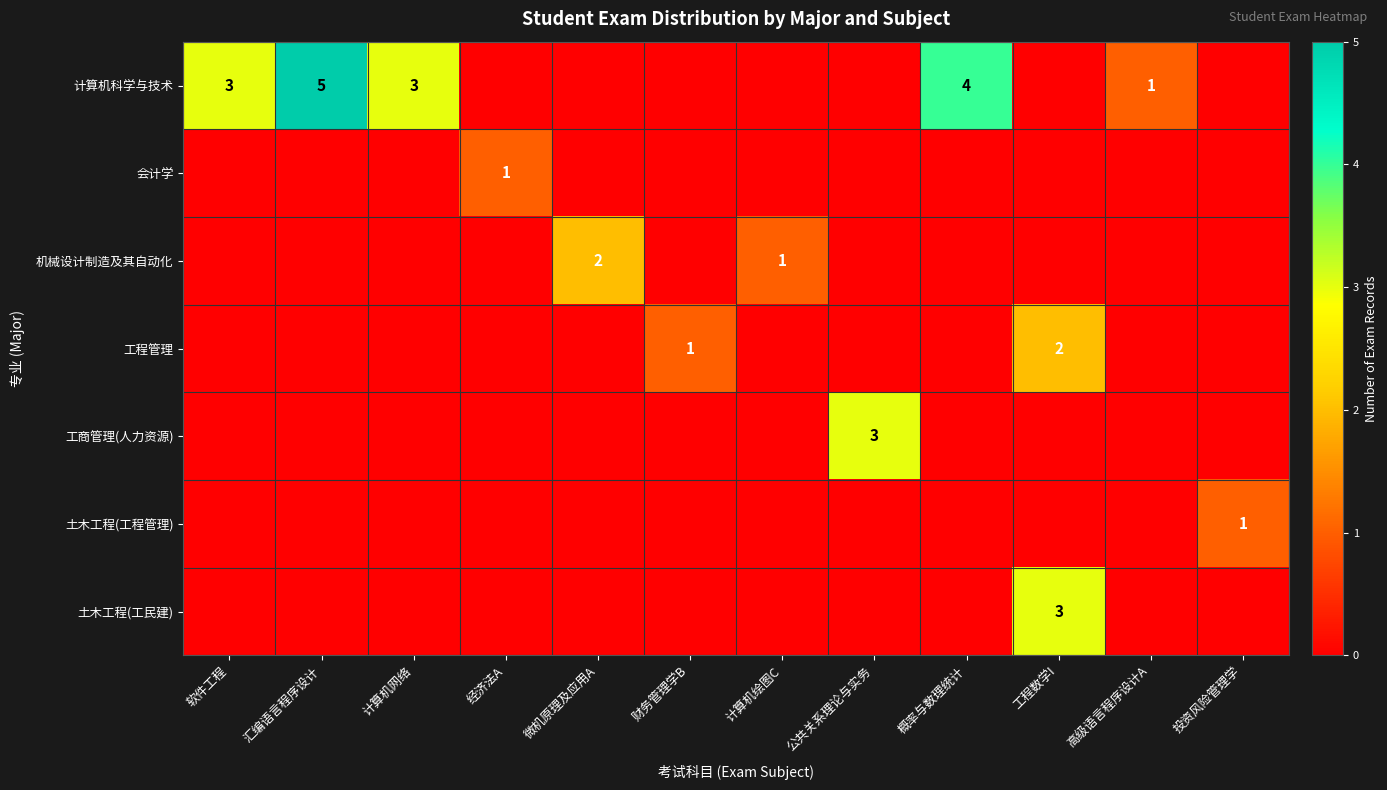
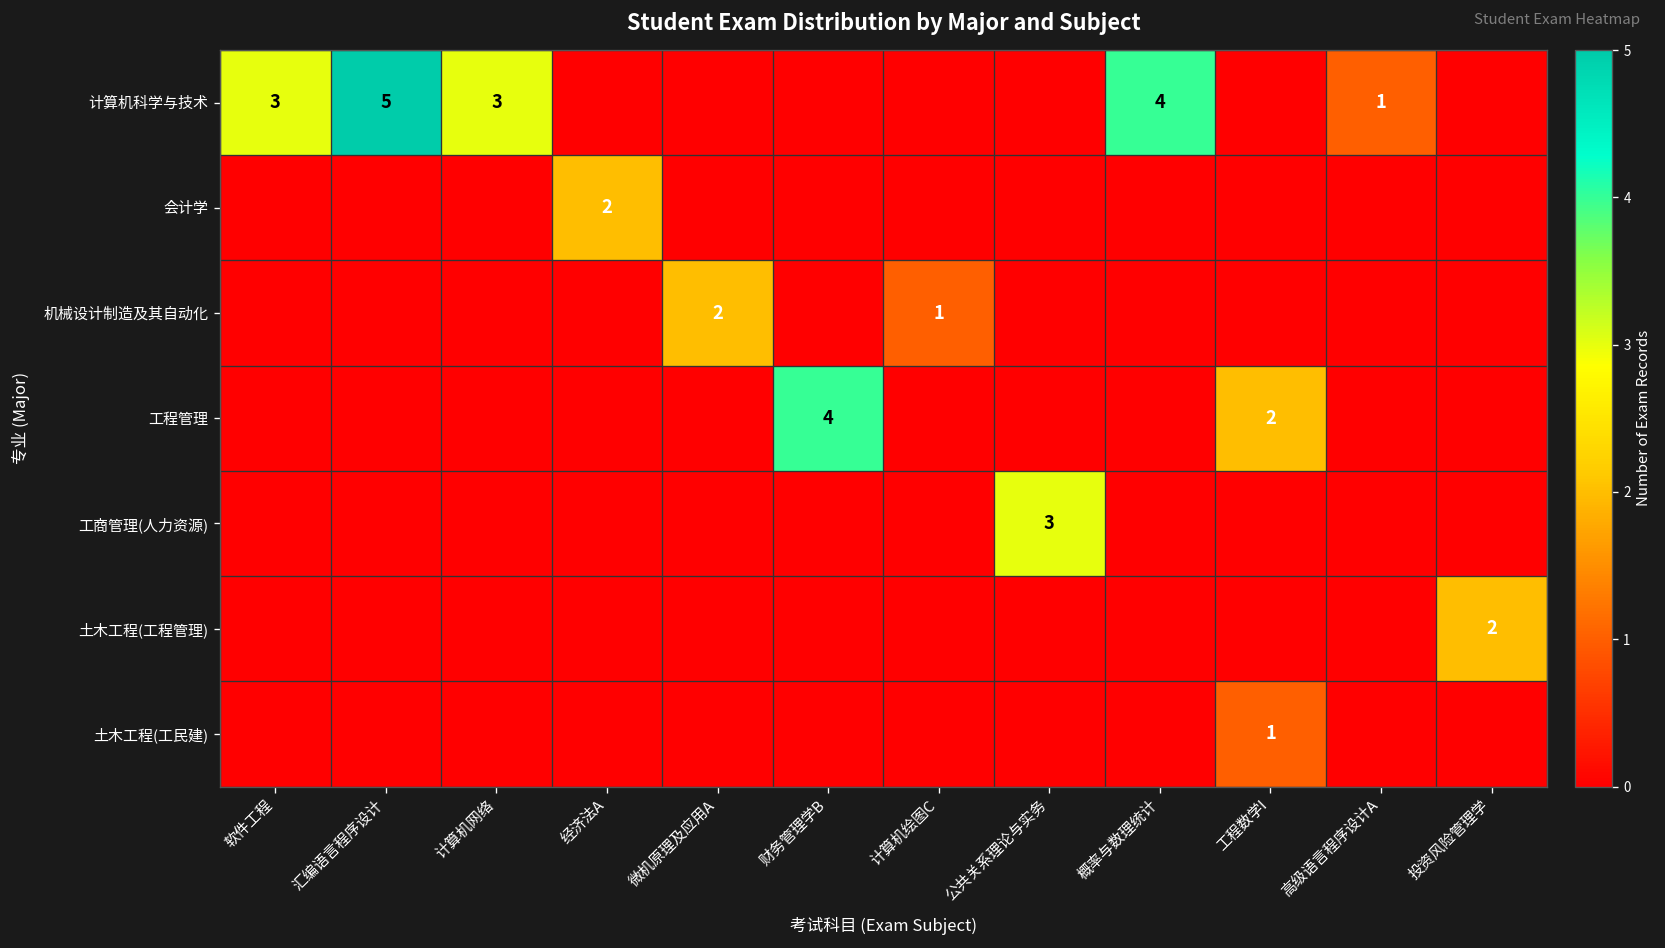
会计学, 经济法A: 1 -> 2
工程管理, 财务管理学B: 1 -> 4
土木工程(工程管理), 投资风险管理学: 1 -> 2
土木工程(工民建), 工程数学I: 3 -> 1
